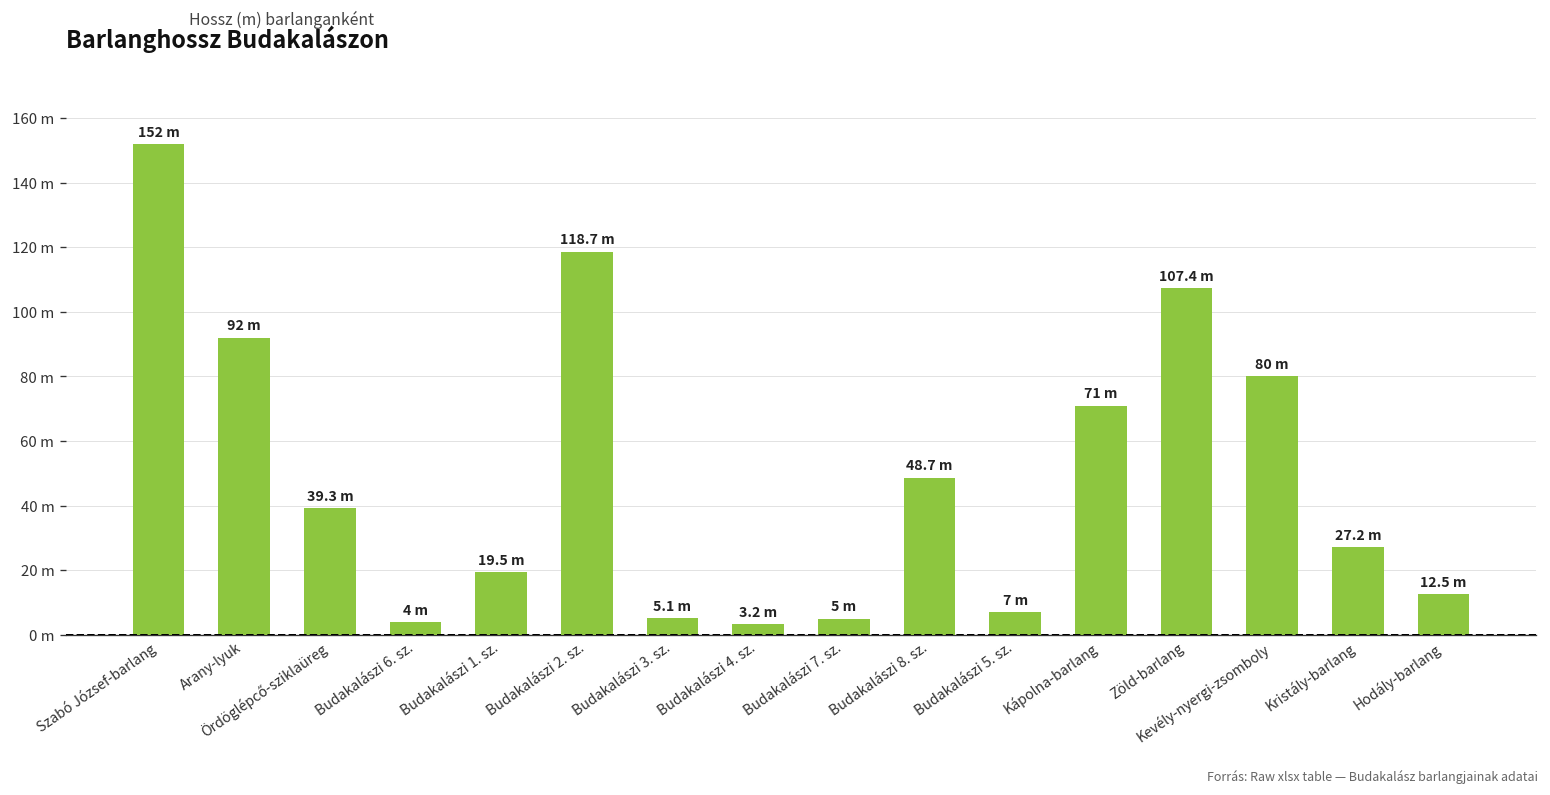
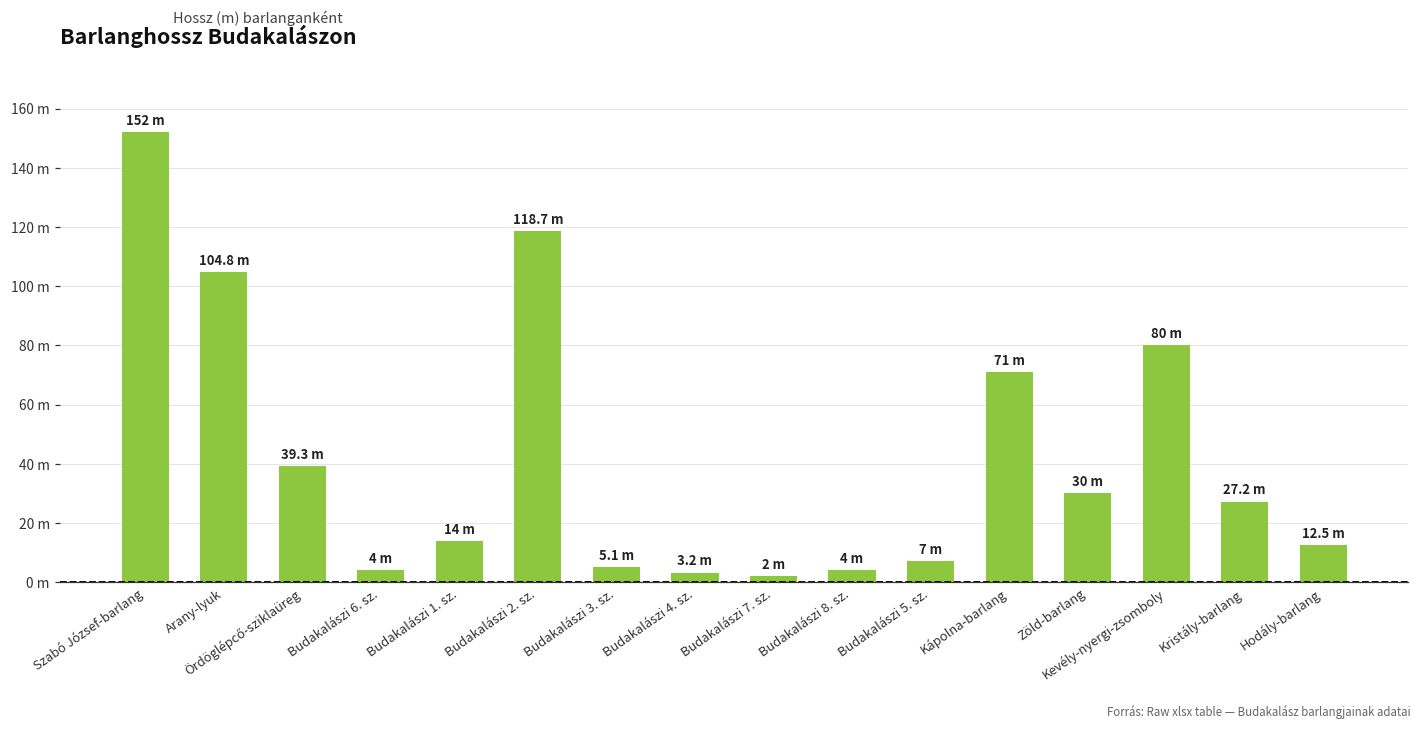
Arany-lyuk: 92 -> 104.8
Budakalászi 1. sz.: 19.5 -> 14
Budakalászi 7. sz.: 5 -> 2
Budakalászi 8. sz.: 48.7 -> 4
Zöld-barlang: 107.4 -> 30
